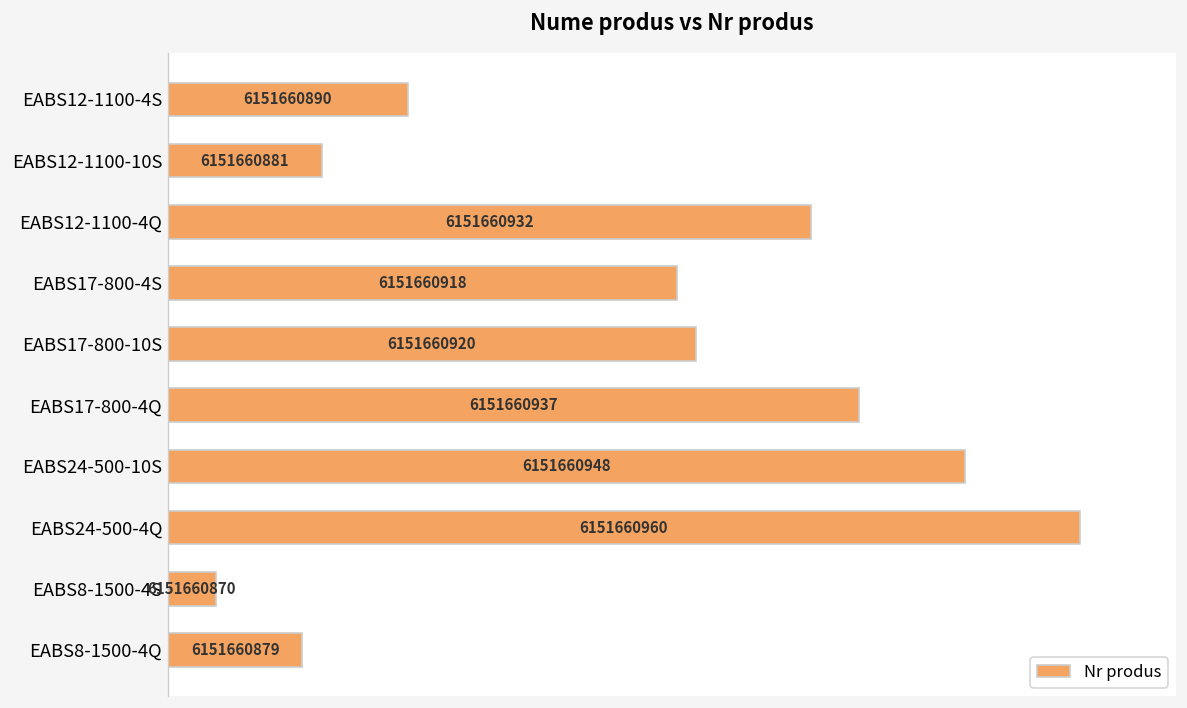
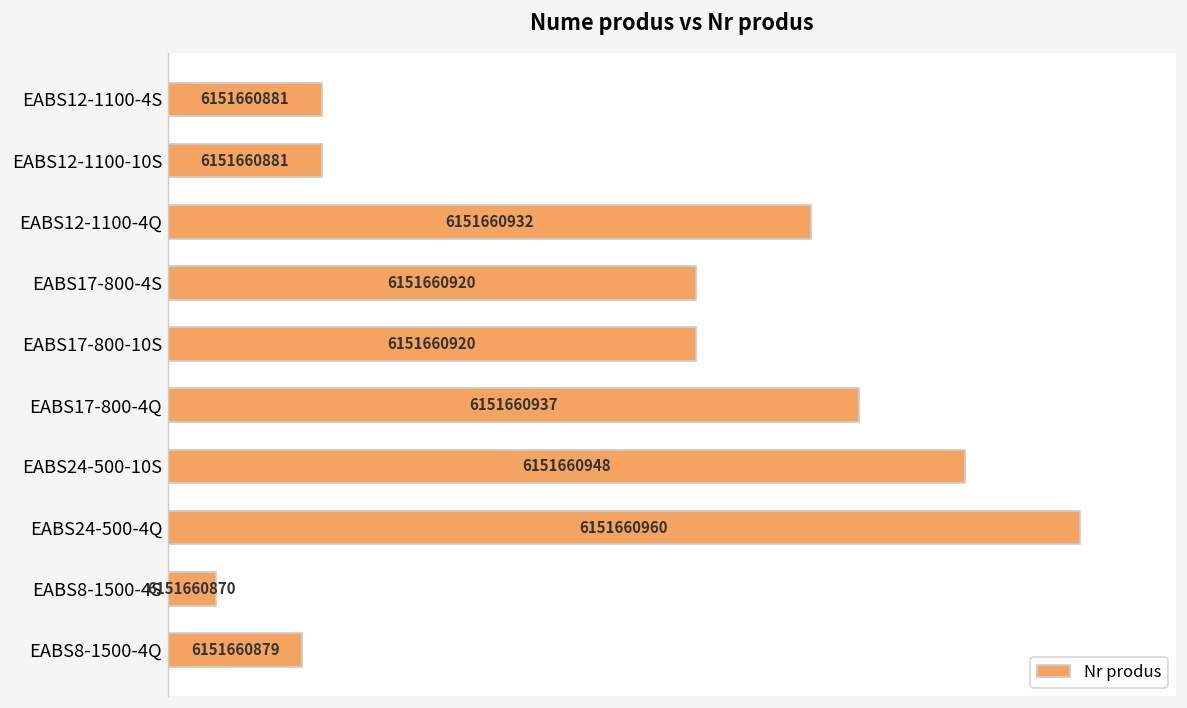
EABS12-1100-4S: 6151660890 -> 6151660881
EABS17-800-4S: 6151660918 -> 6151660920
